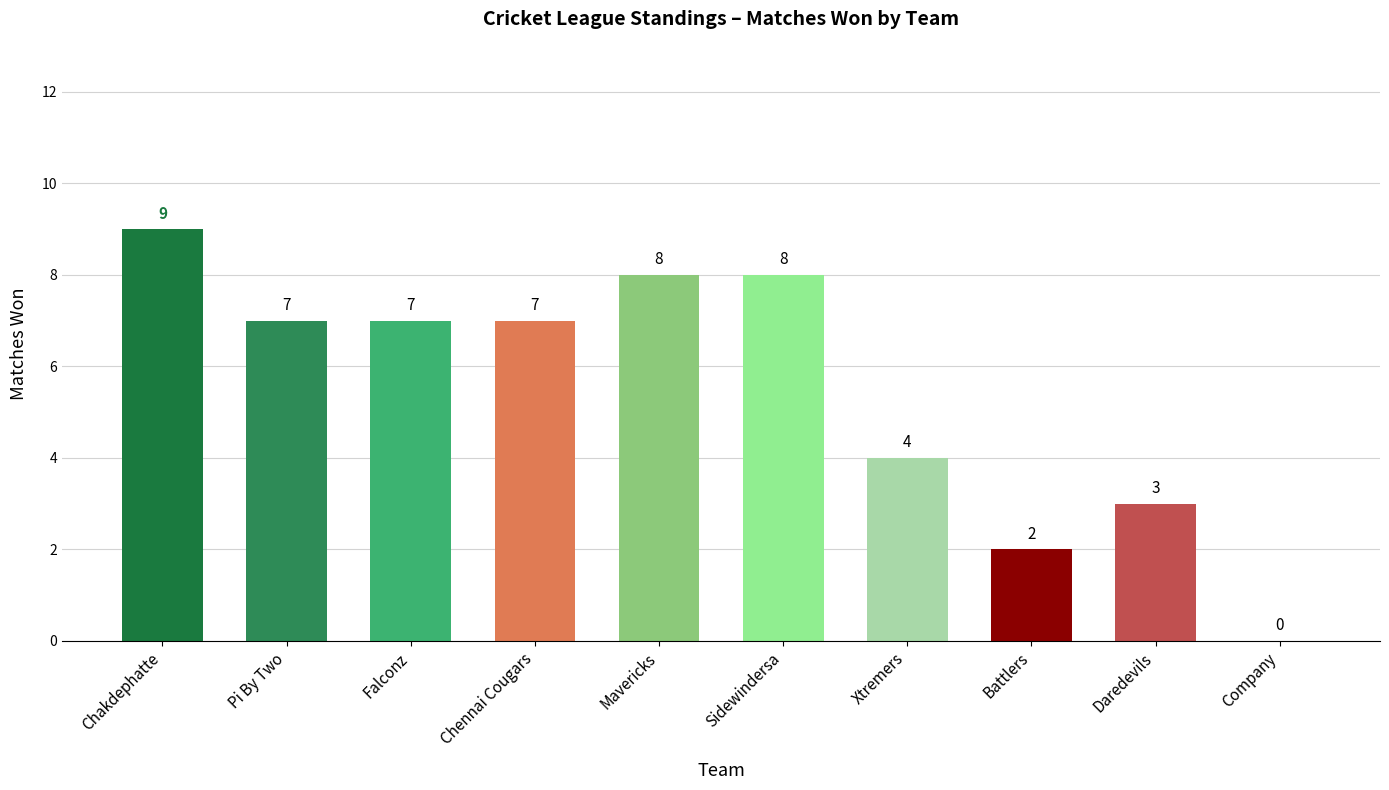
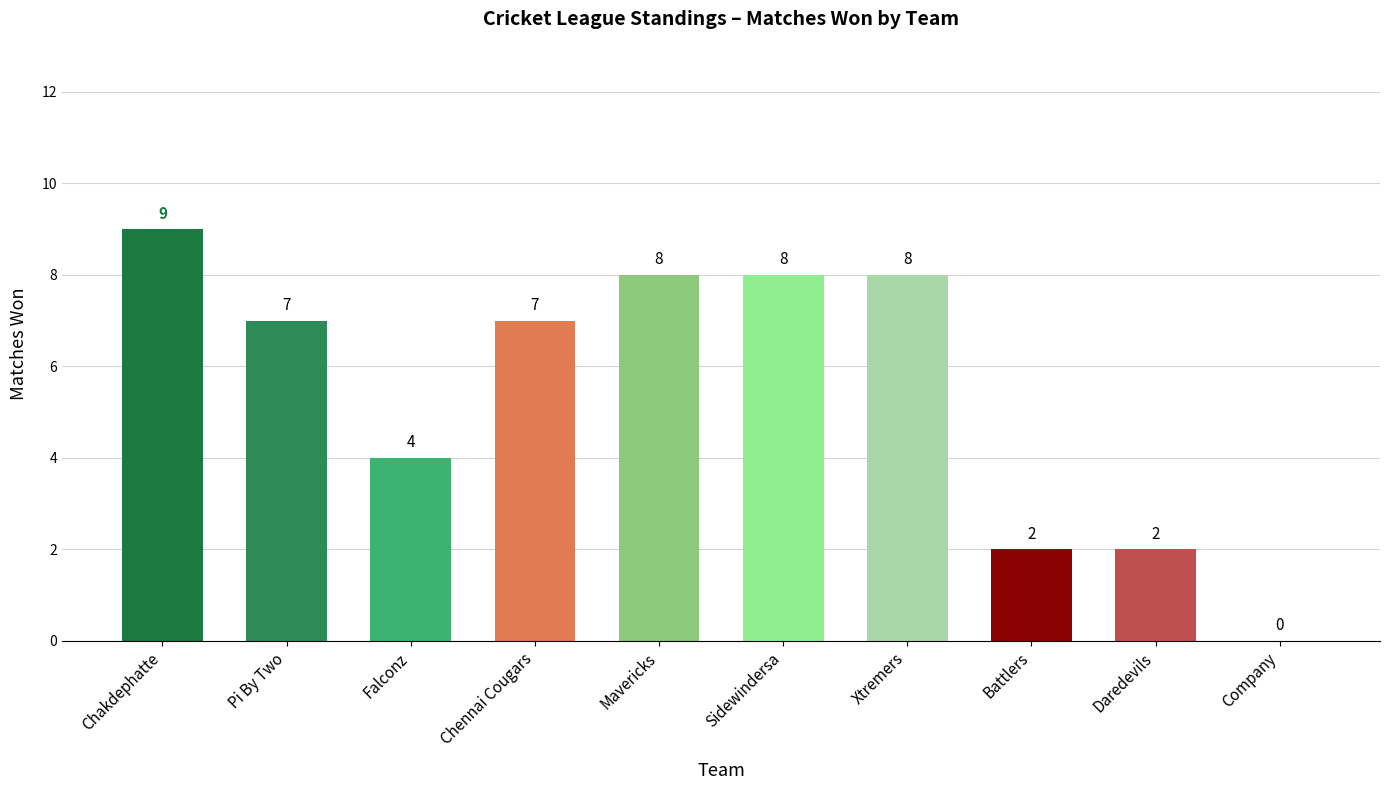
Falconz: 7 -> 4
Xtremers: 4 -> 8
Daredevils: 3 -> 2
